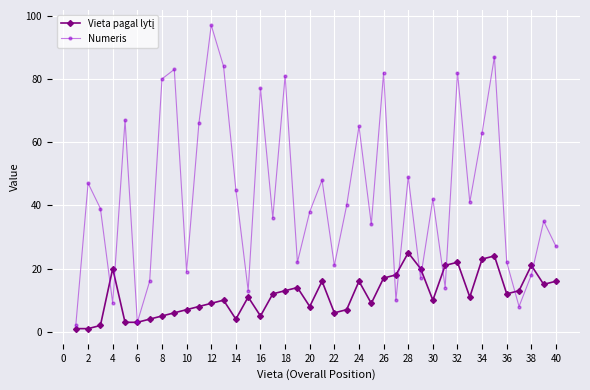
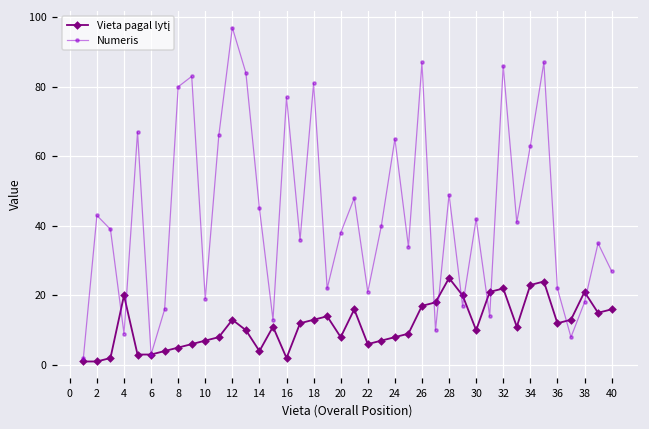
Numeris, 2: 47 -> 43
Vieta pagal lytį, 12: 9 -> 13
Vieta pagal lytį, 16: 5 -> 2
Vieta pagal lytį, 24: 16 -> 8
Numeris, 26: 82 -> 87
Numeris, 32: 82 -> 86
